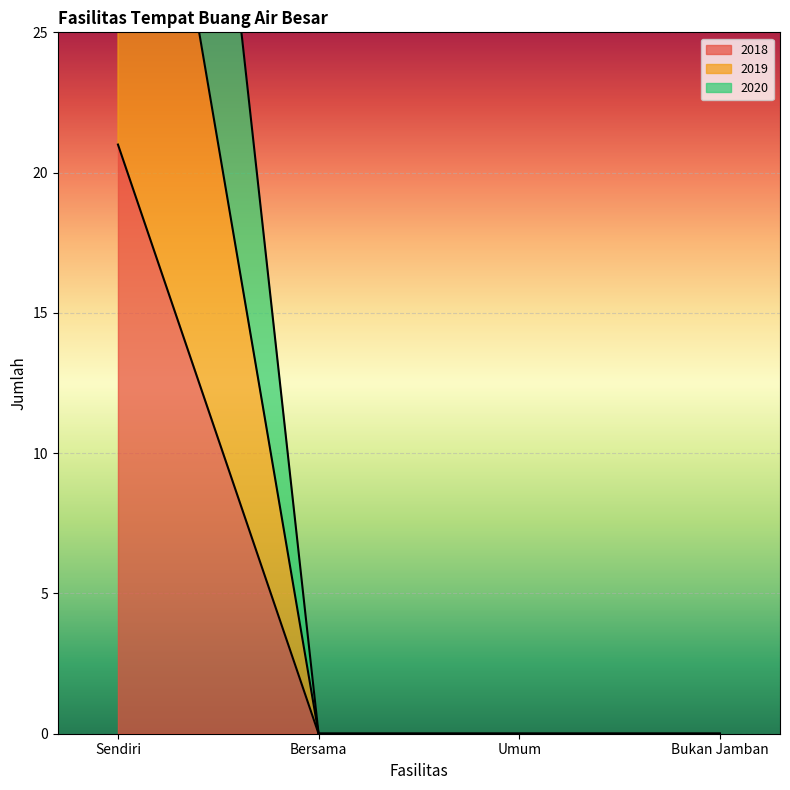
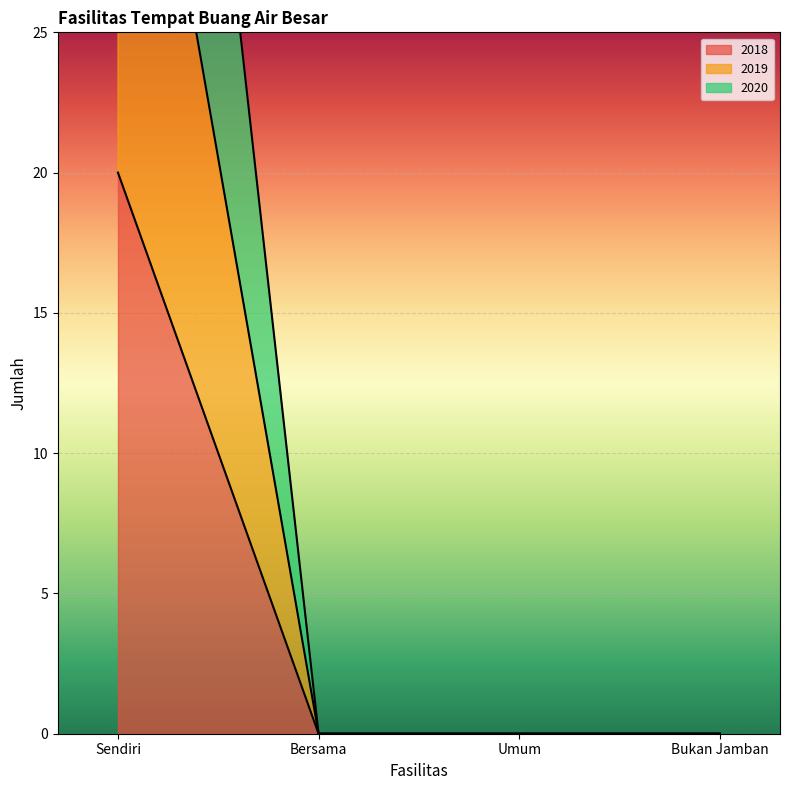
2018, Sendiri: 21 -> 20
